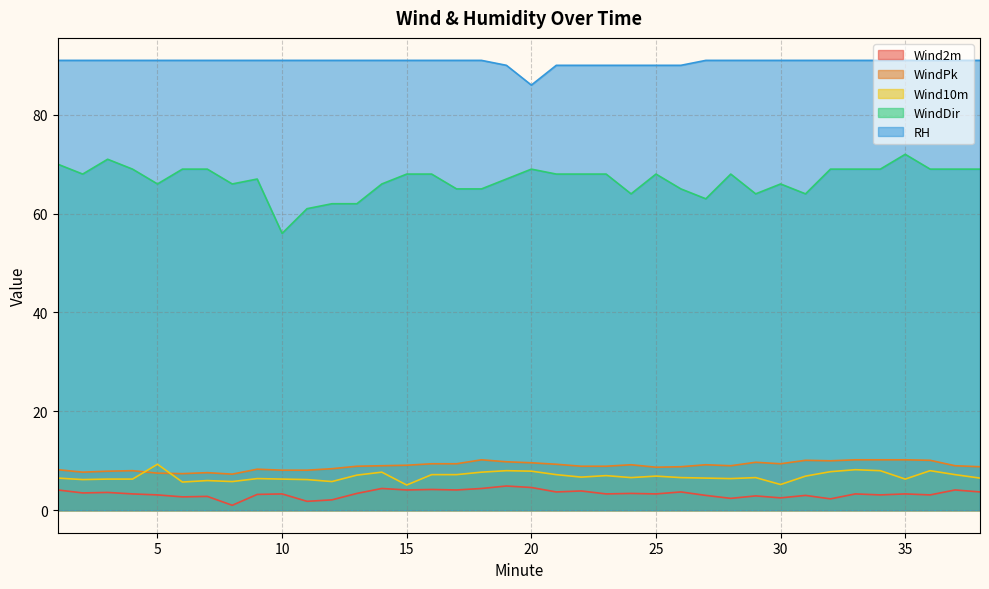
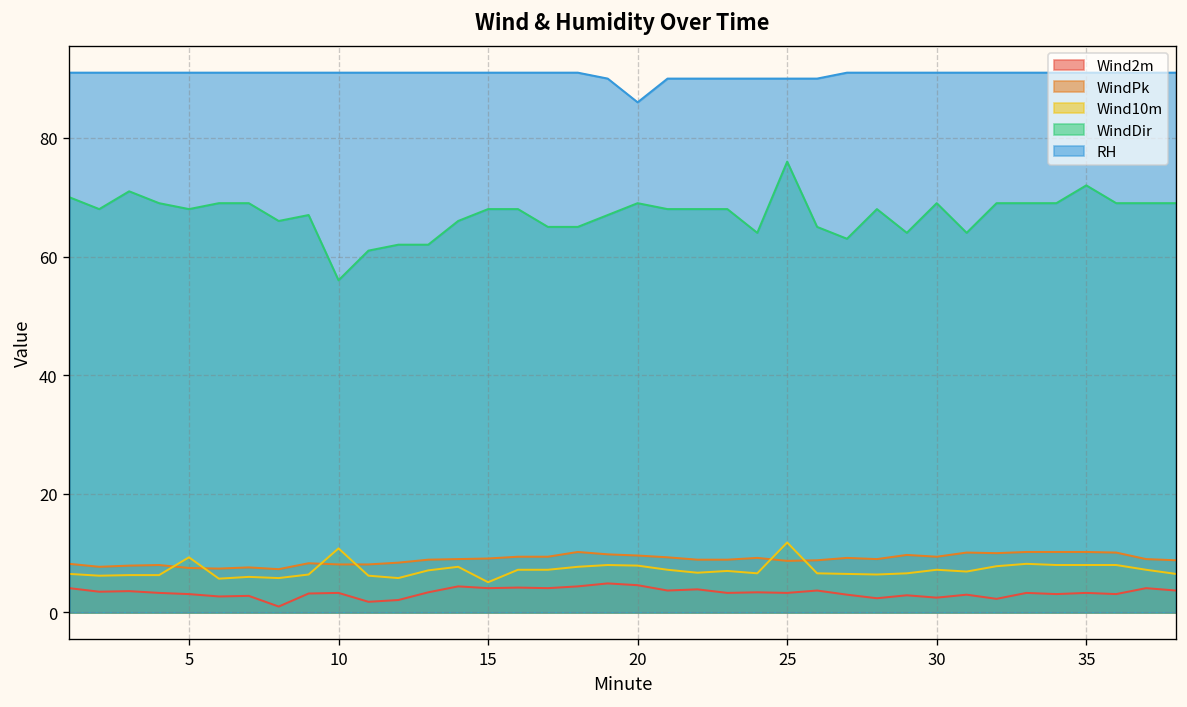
WindDir, 5: 66 -> 68
Wind10m, 10: 6 -> 11
Wind10m, 25: 7 -> 12
WindDir, 25: 68 -> 76
Wind10m, 30: 5 -> 7
WindDir, 30: 66 -> 69
Wind10m, 35: 6 -> 8
